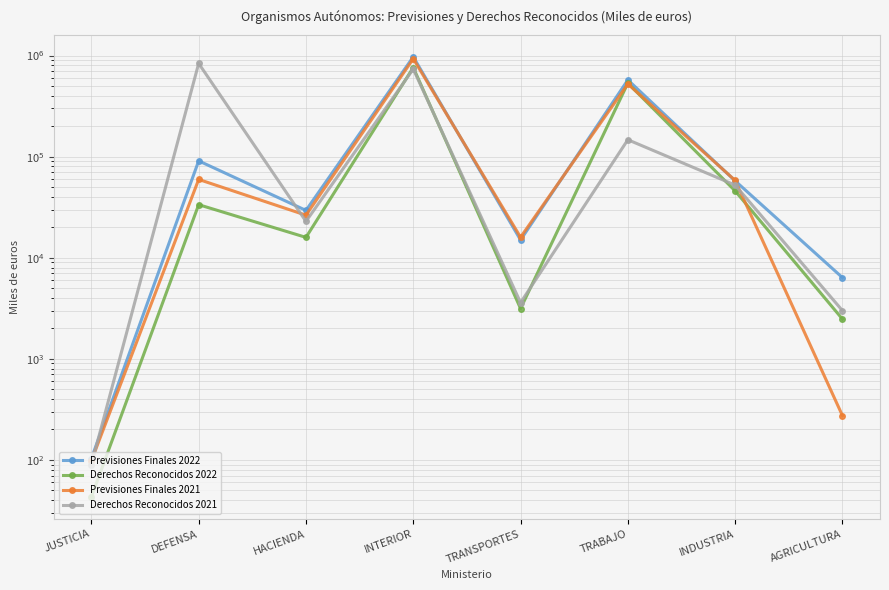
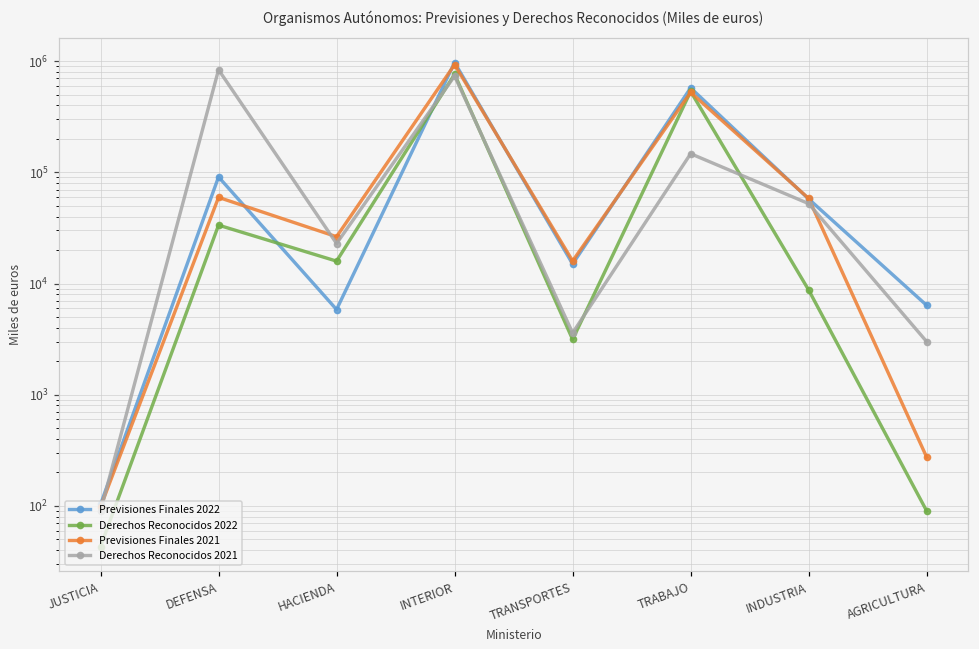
Previsiones Finales 2022, HACIENDA: 29000 -> 6000
Derechos Reconocidos 2022, INDUSTRIA: 50000 -> 9000
Derechos Reconocidos 2022, AGRICULTURA: 2500 -> 90
